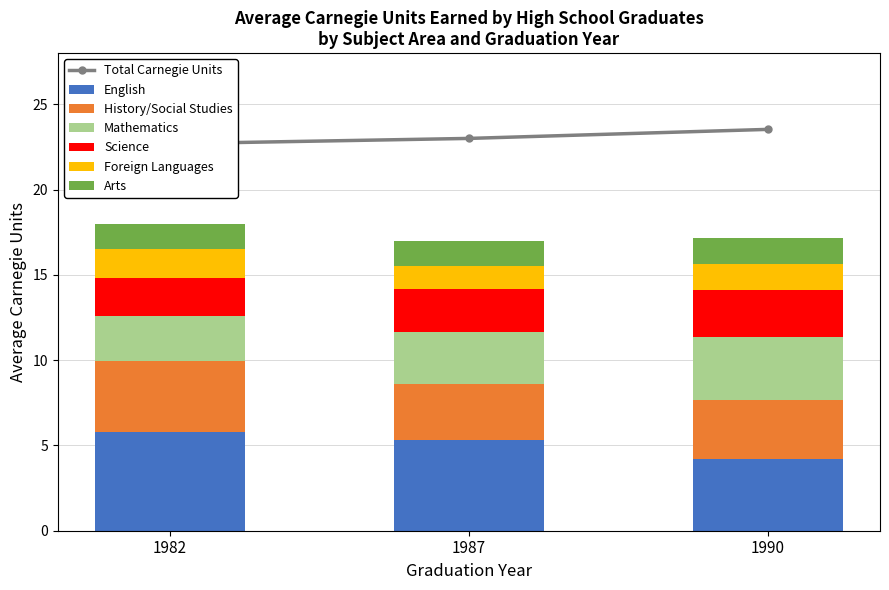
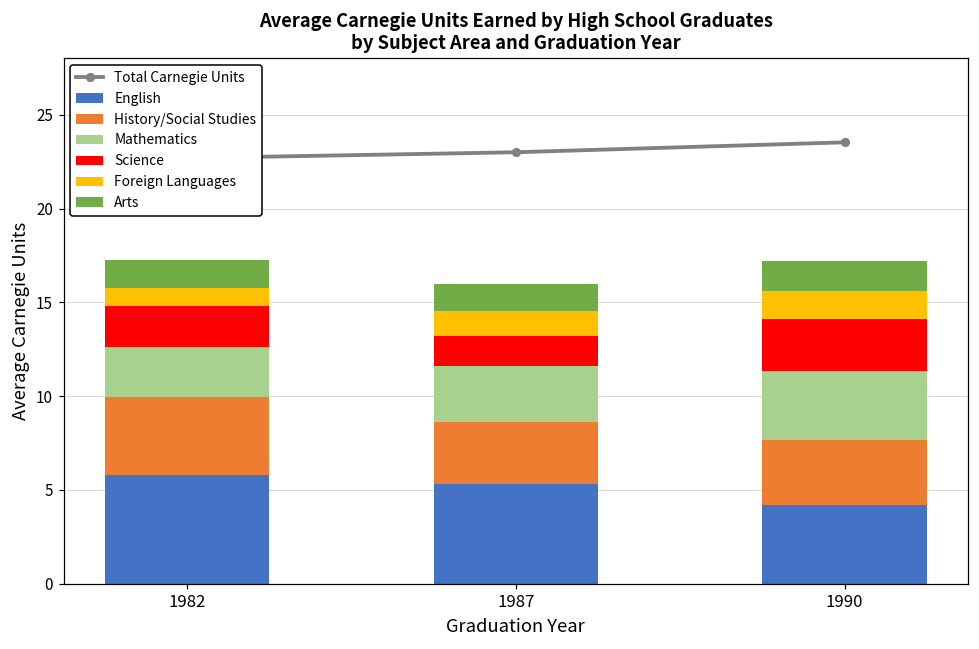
Foreign Languages, 1982: 1.7 -> 1.0
Science, 1987: 2.6 -> 1.6
